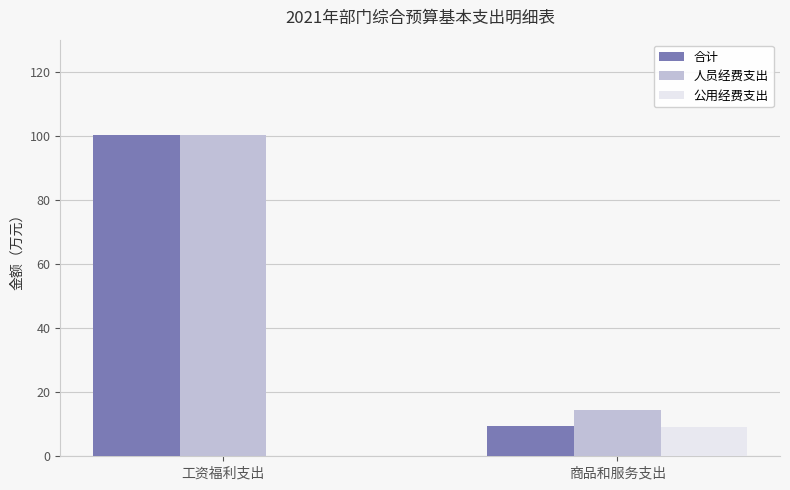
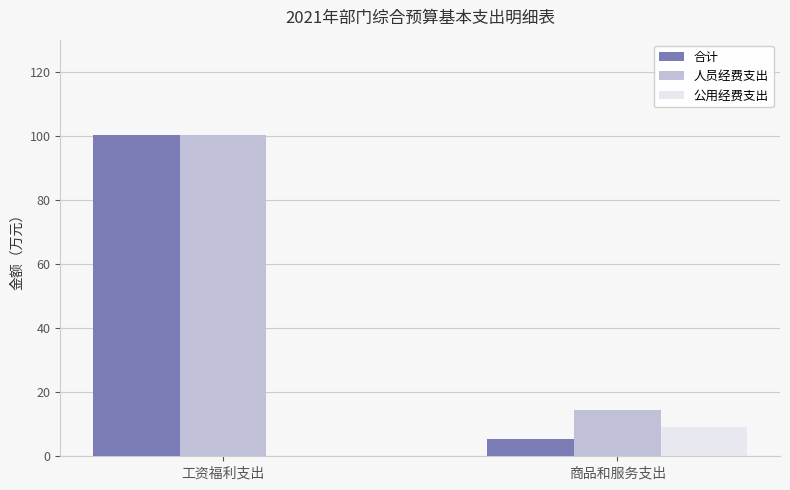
合计, 商品和服务支出: 9 -> 5
